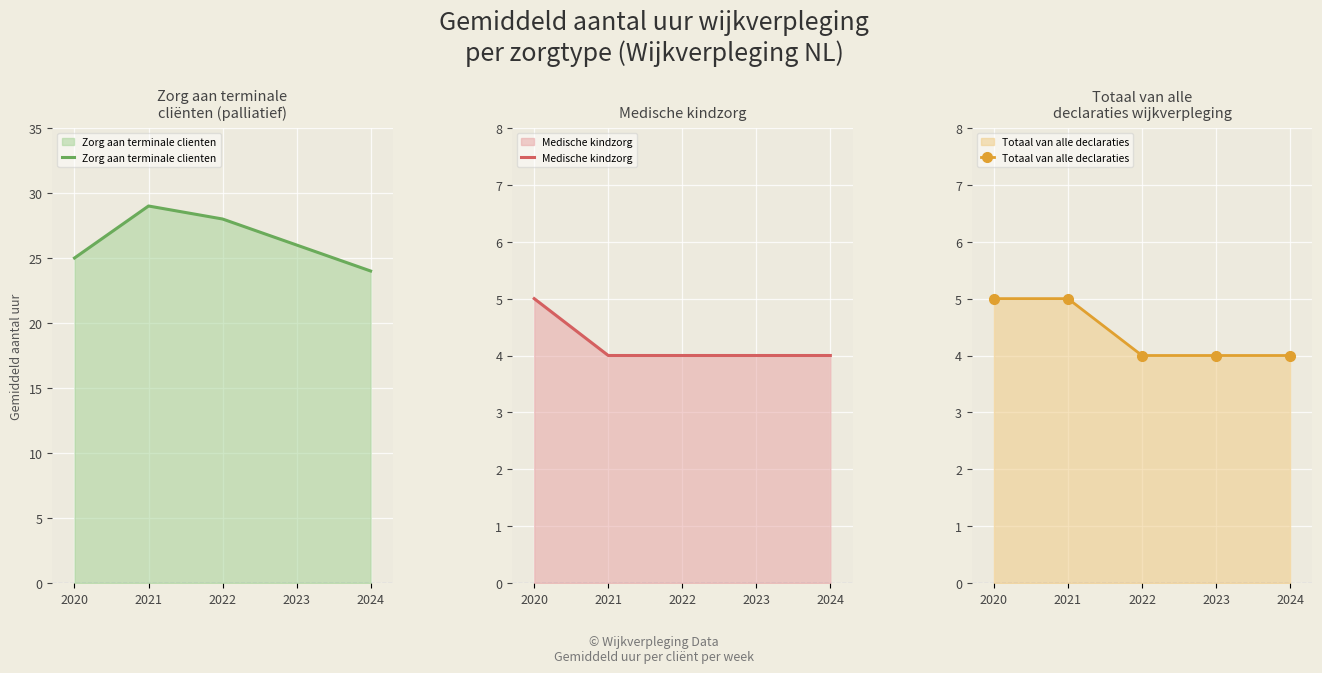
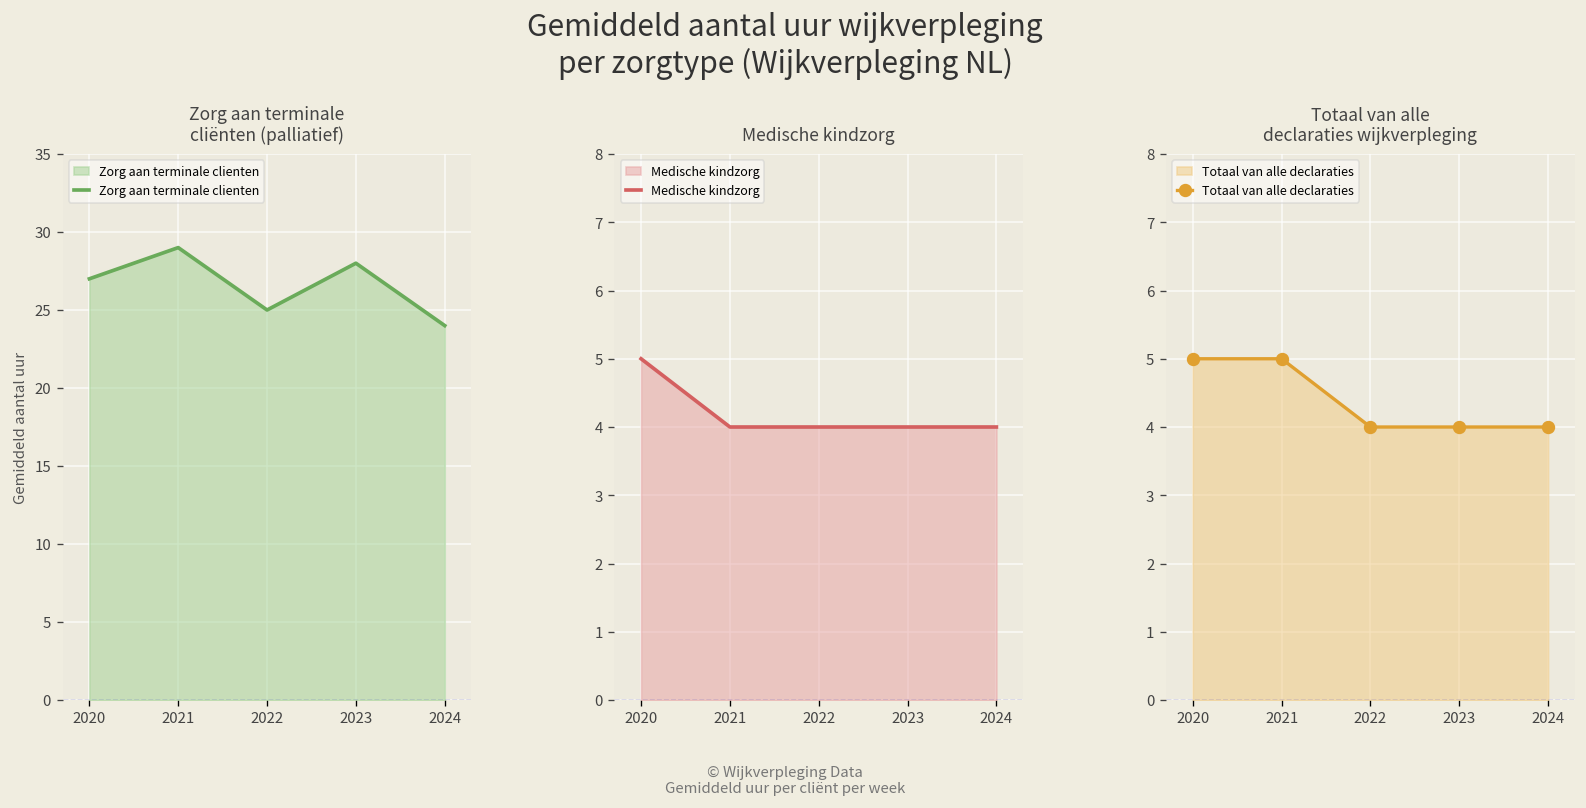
Zorg aan terminale cliënten (palliatief), 2020: 25 -> 27
Zorg aan terminale cliënten (palliatief), 2022: 28 -> 25
Zorg aan terminale cliënten (palliatief), 2023: 26 -> 28
